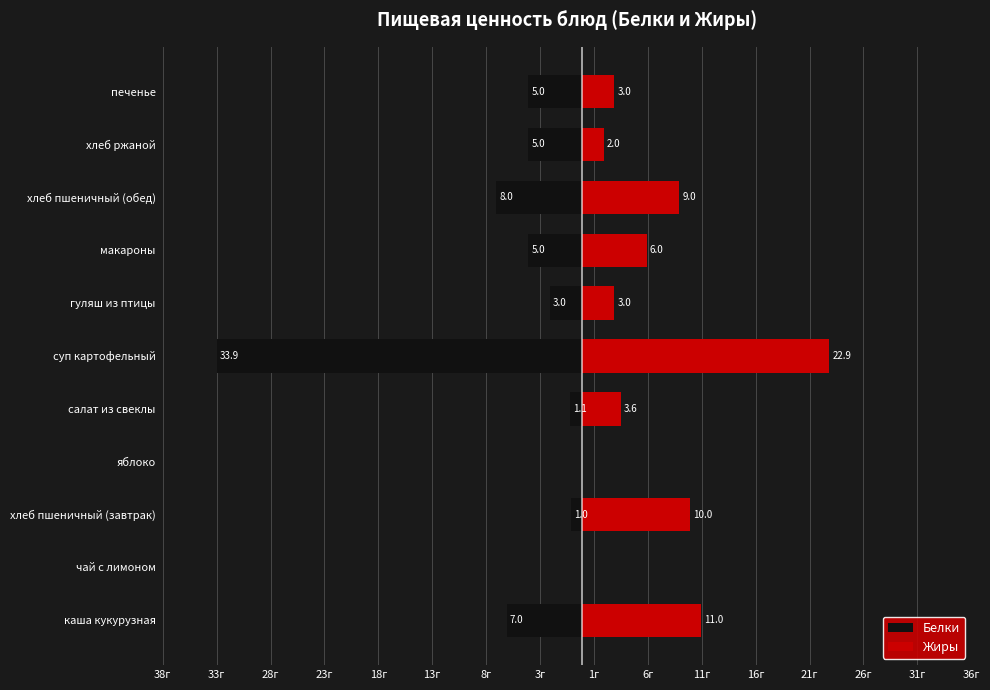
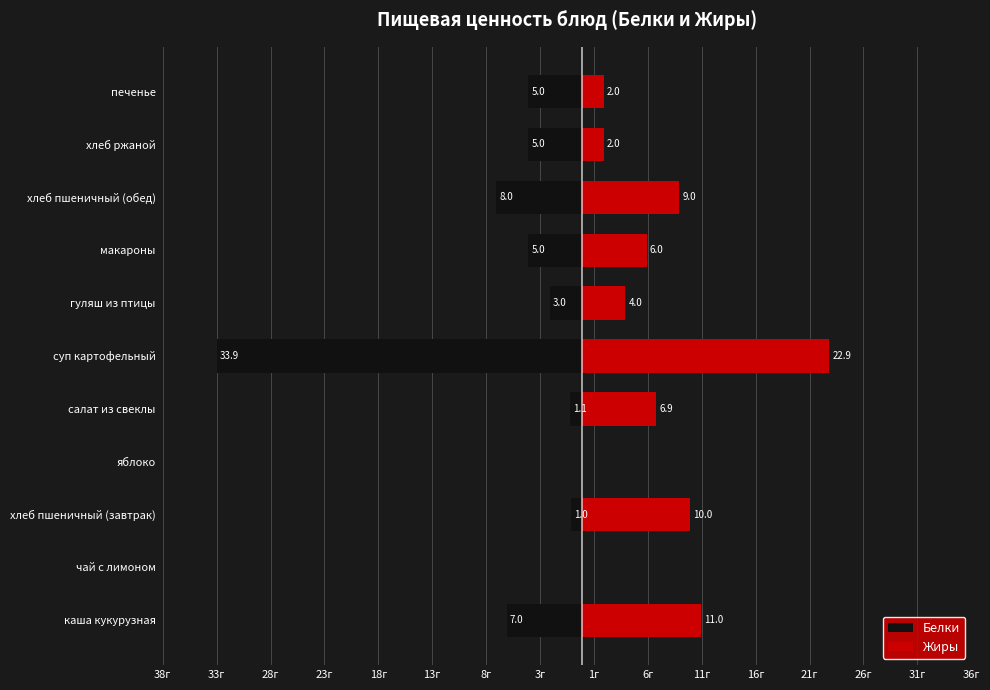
Жиры, печенье: 3.0 -> 2.0
Жиры, гуляш из птицы: 3.0 -> 4.0
Жиры, салат из свеклы: 3.6 -> 6.9
